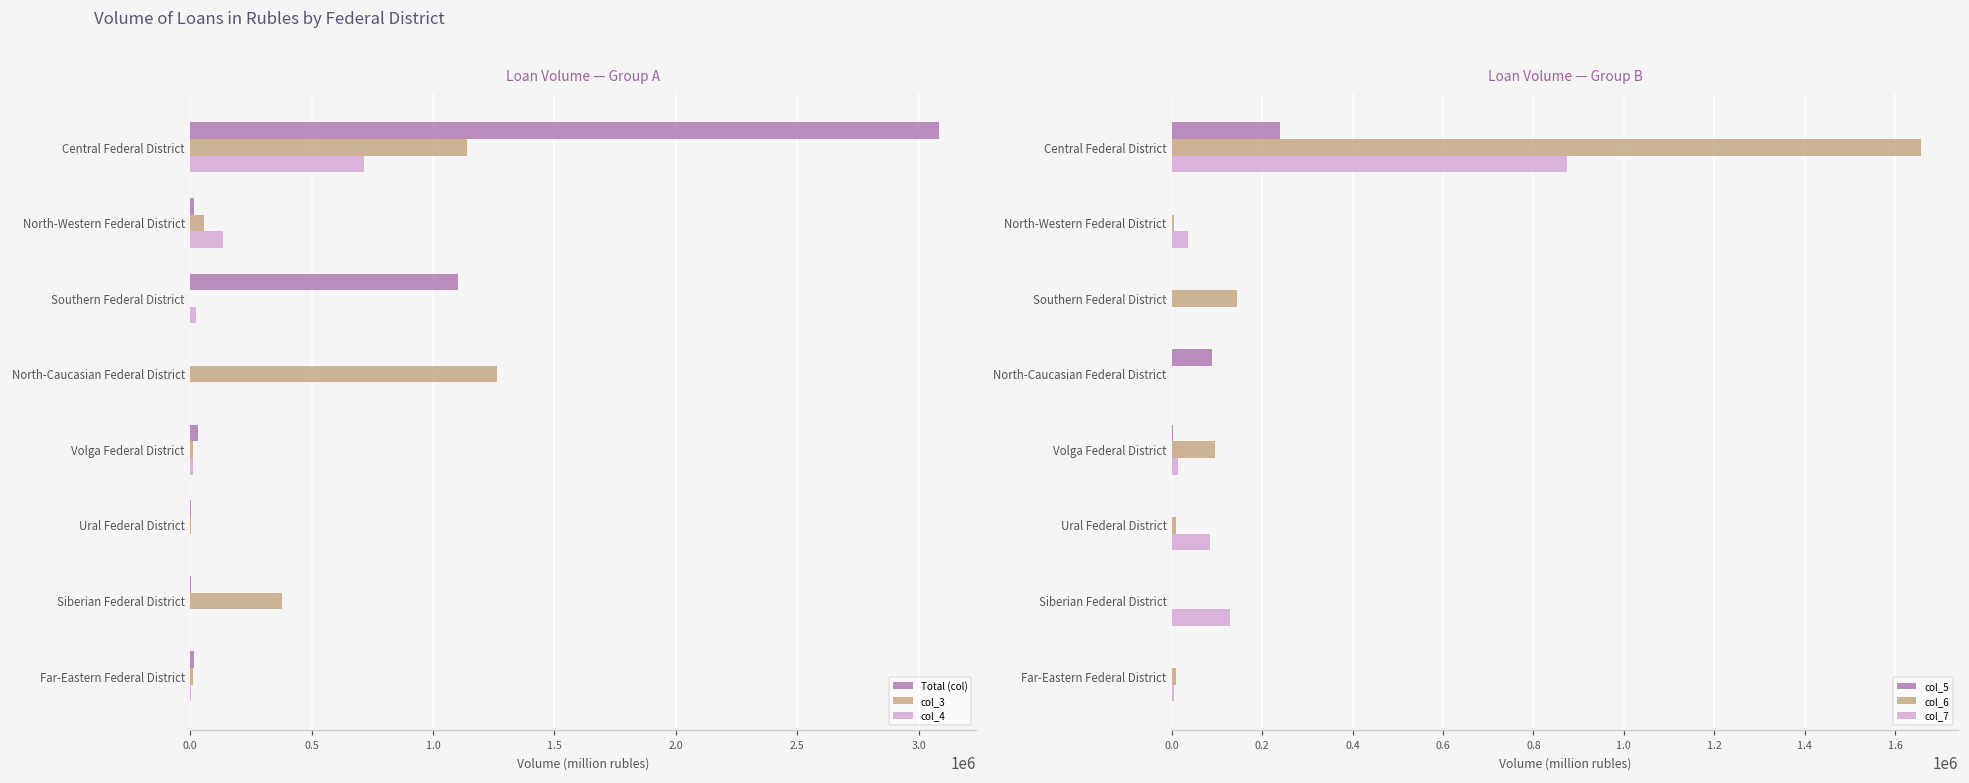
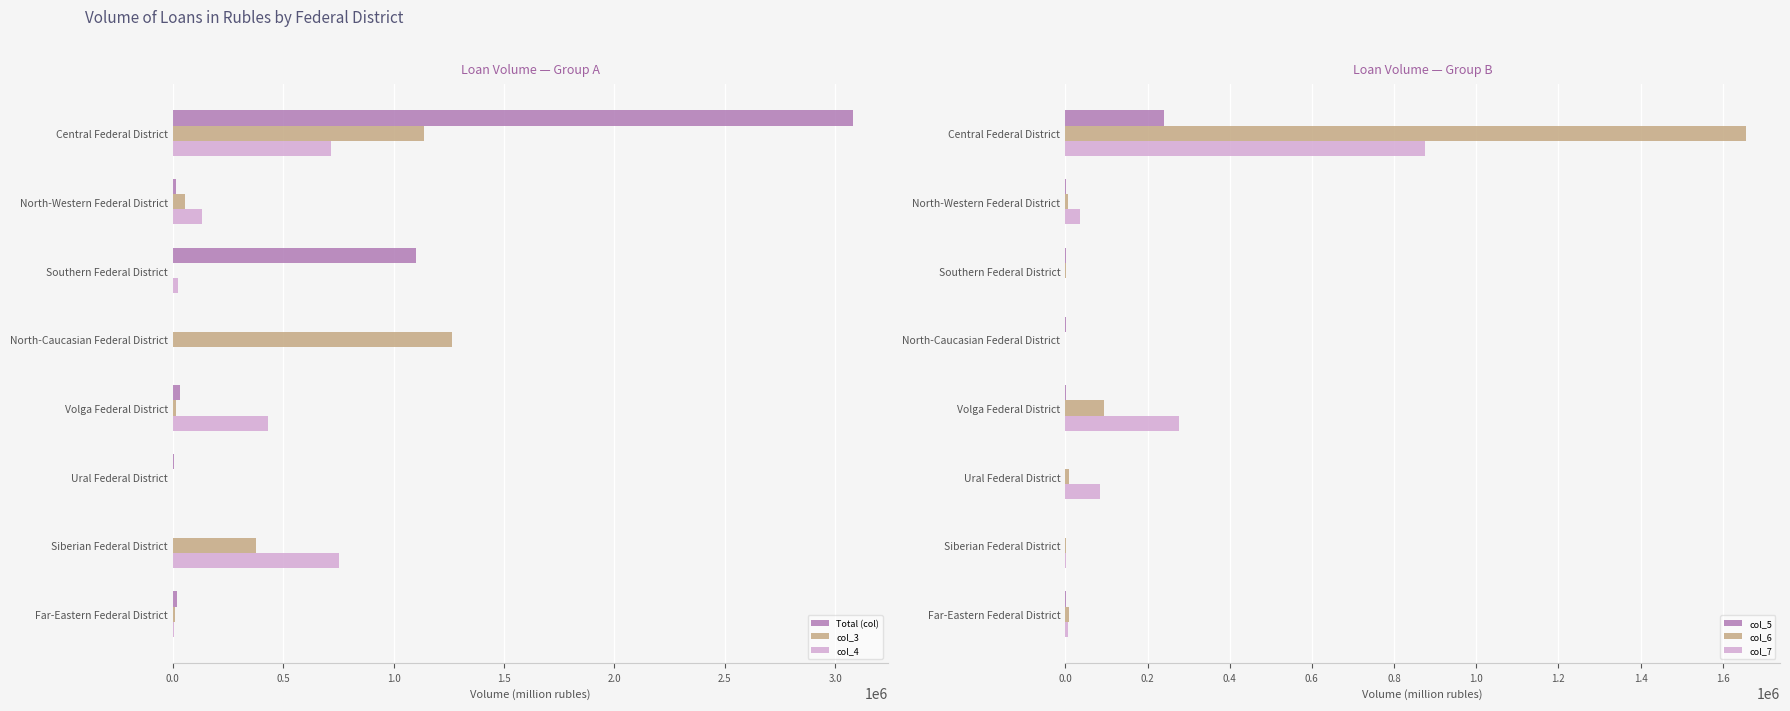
Loan Volume — Group A, col_4, Volga Federal District: 10000 -> 430000
Loan Volume — Group A, col_4, Siberian Federal District: 0 -> 750000
Loan Volume — Group B, col_6, Southern Federal District: 140000 -> 0
Loan Volume — Group B, col_5, North-Caucasian Federal District: 90000 -> 0
Loan Volume — Group B, col_7, Volga Federal District: 10000 -> 280000
Loan Volume — Group B, col_7, Siberian Federal District: 130000 -> 0
